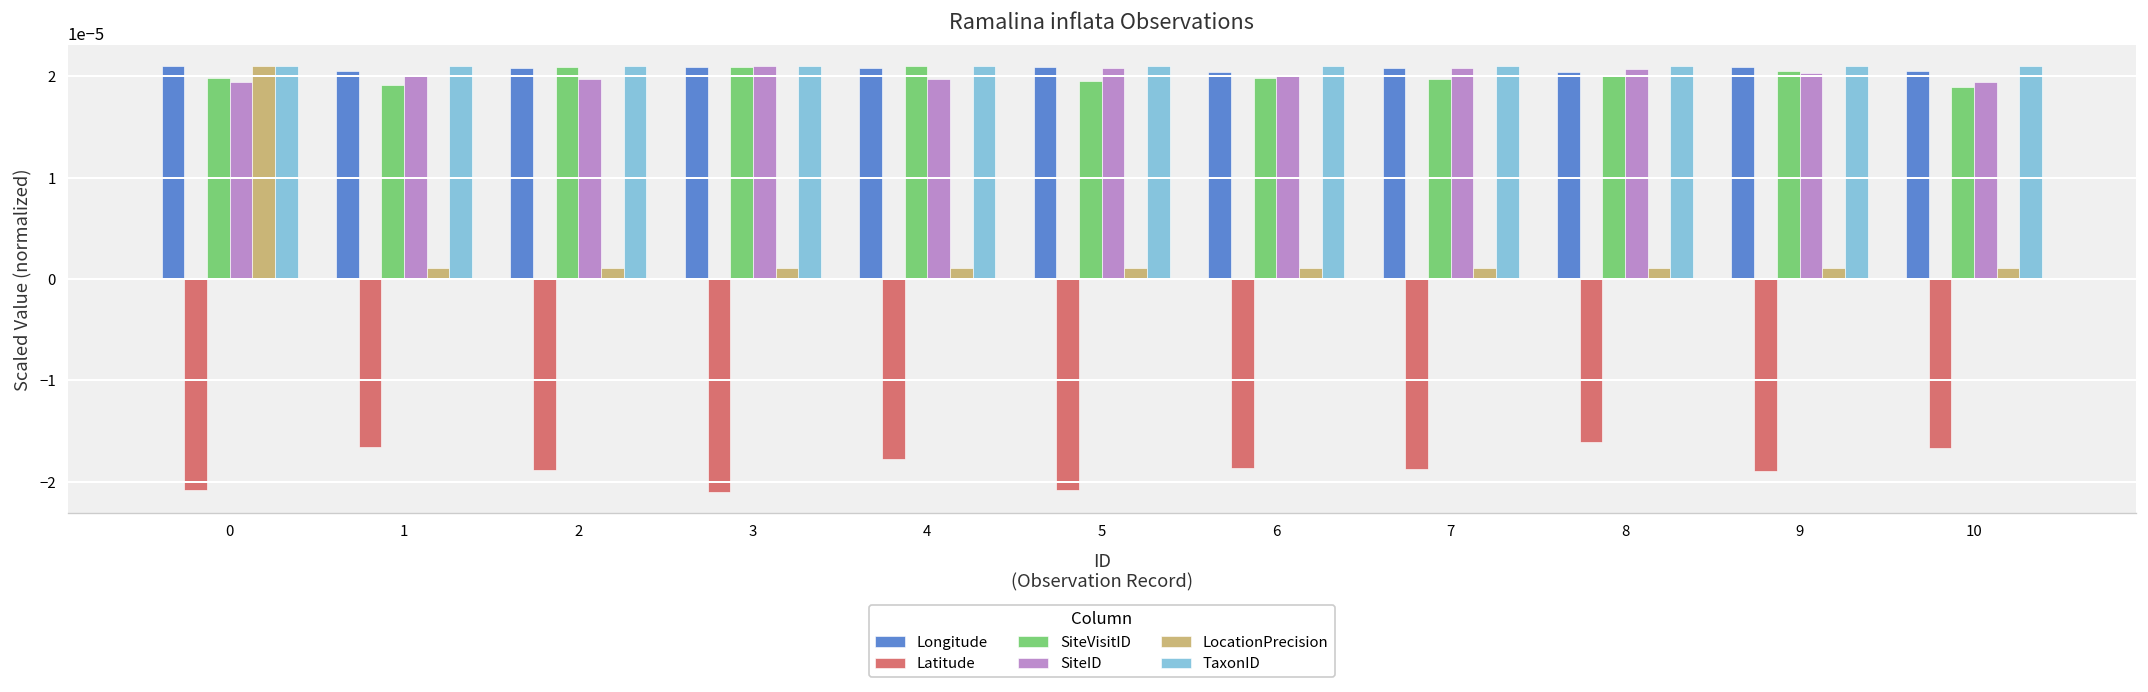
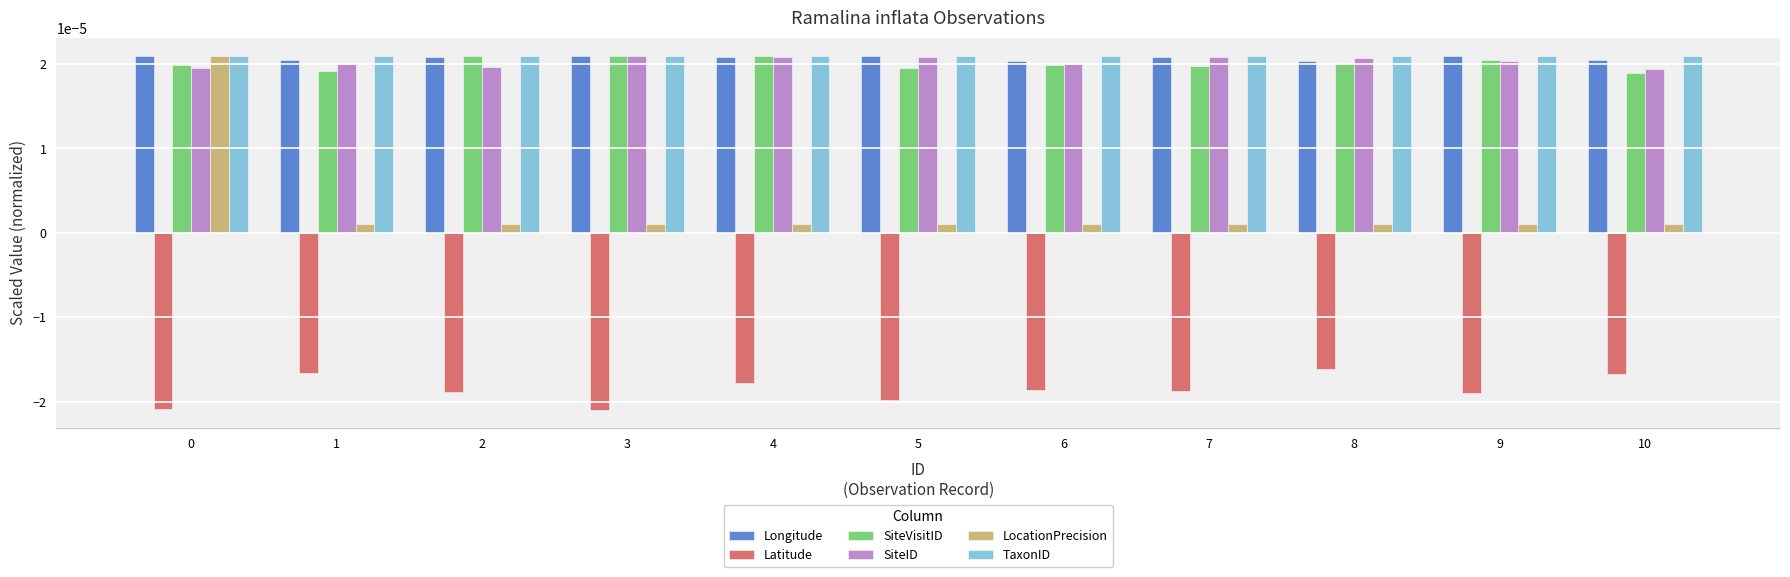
SiteID, 4: 0.000020 -> 0.000021
Latitude, 5: -0.000021 -> -0.000020
